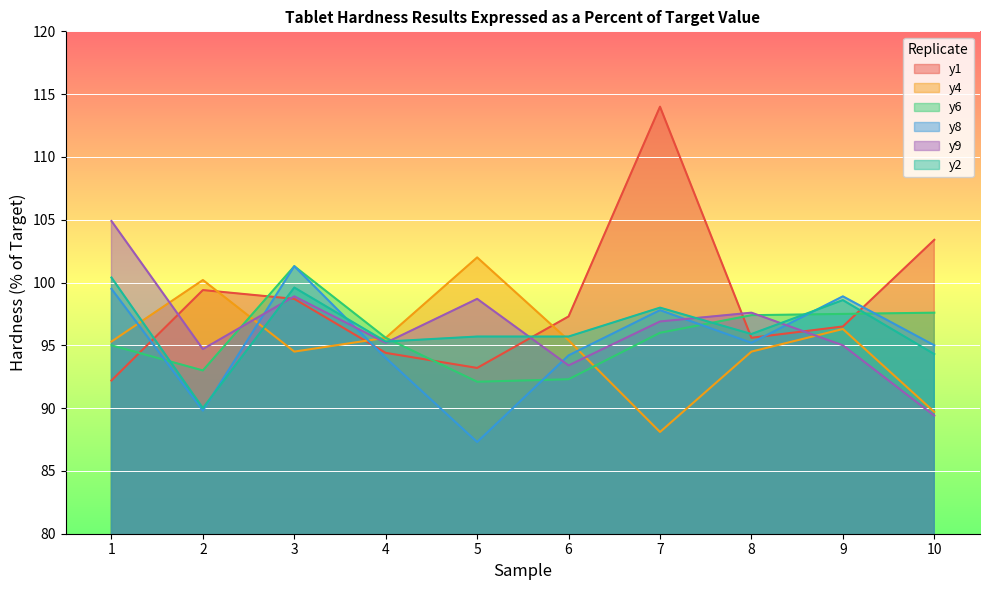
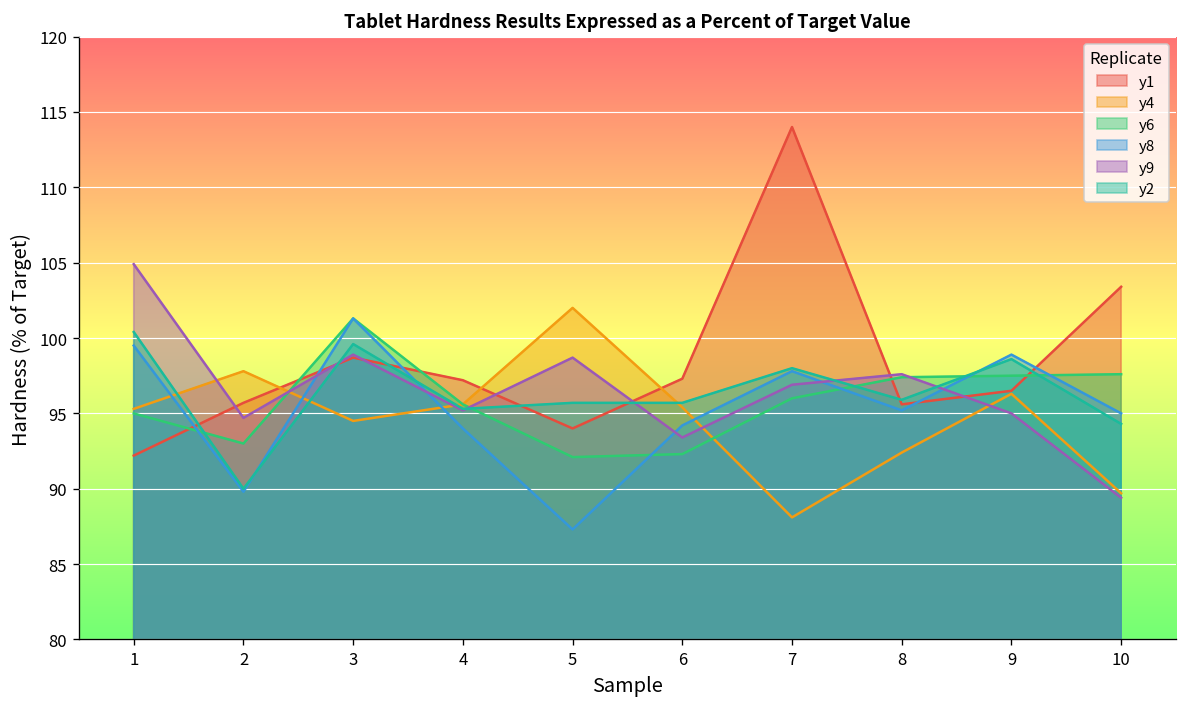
y1, 2: 99.4 -> 95.7
y4, 2: 100.2 -> 97.8
y1, 4: 94.4 -> 97.2
y1, 5: 93.2 -> 94.0
y4, 8: 94.5 -> 92.4
